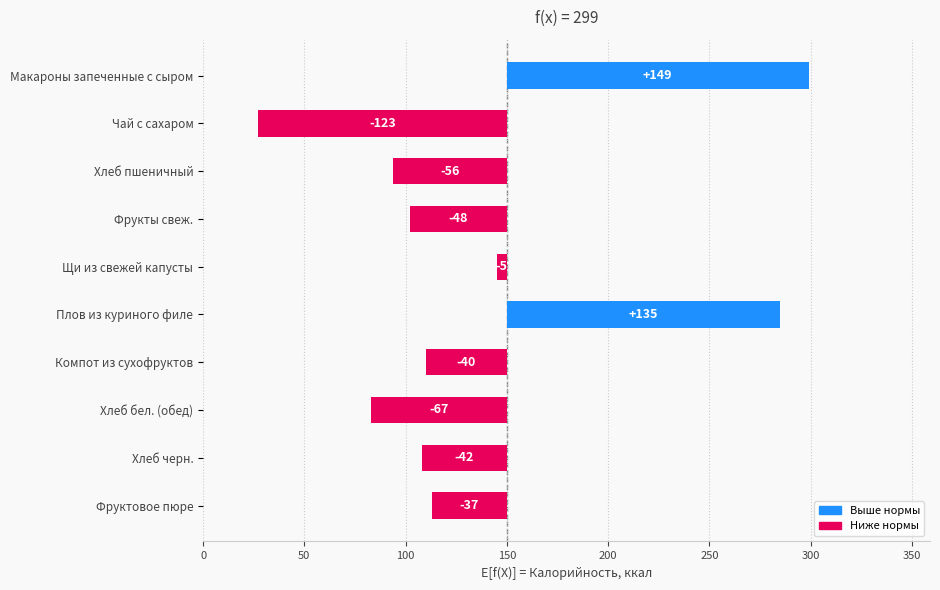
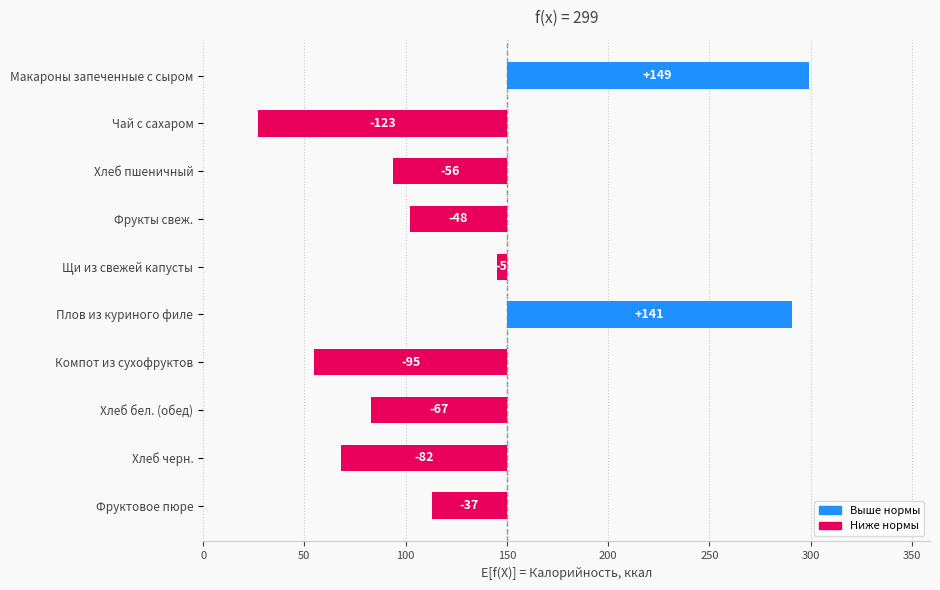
Плов из куриного филе: +135 -> +141
Компот из сухофруктов: -40 -> -95
Хлеб черн.: -42 -> -82
